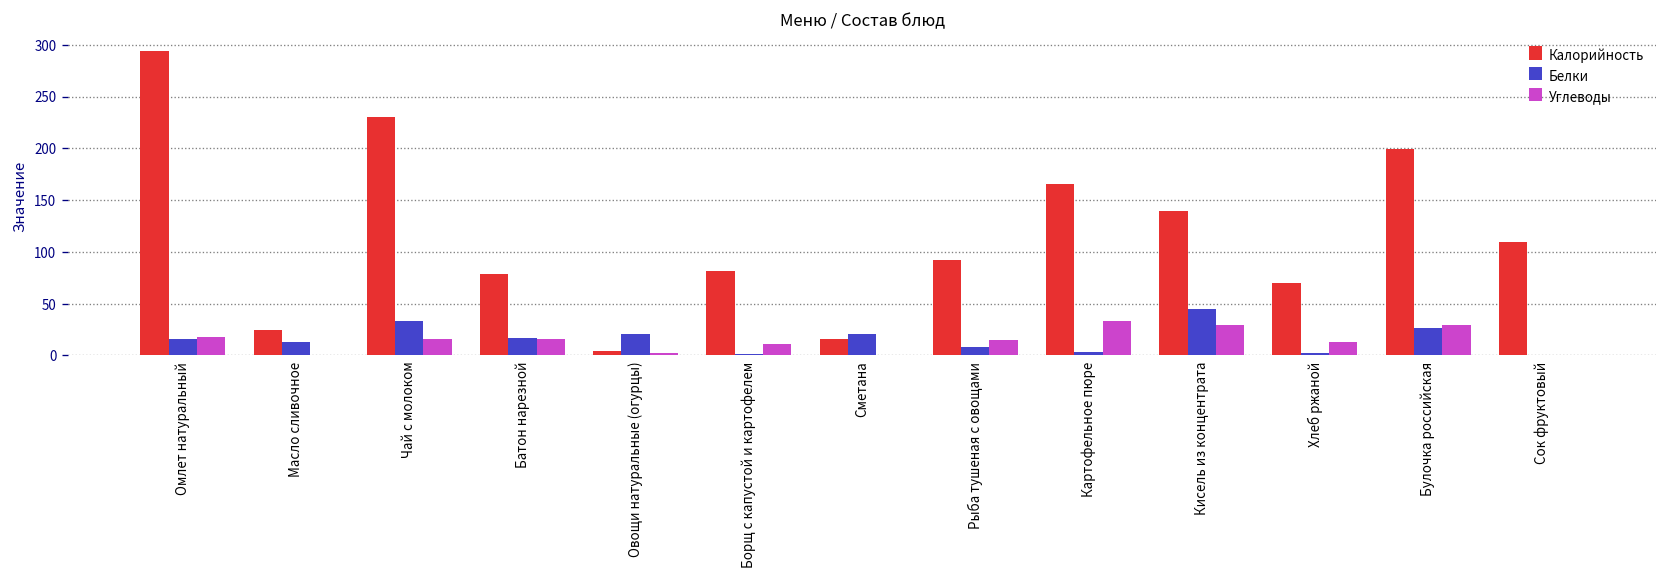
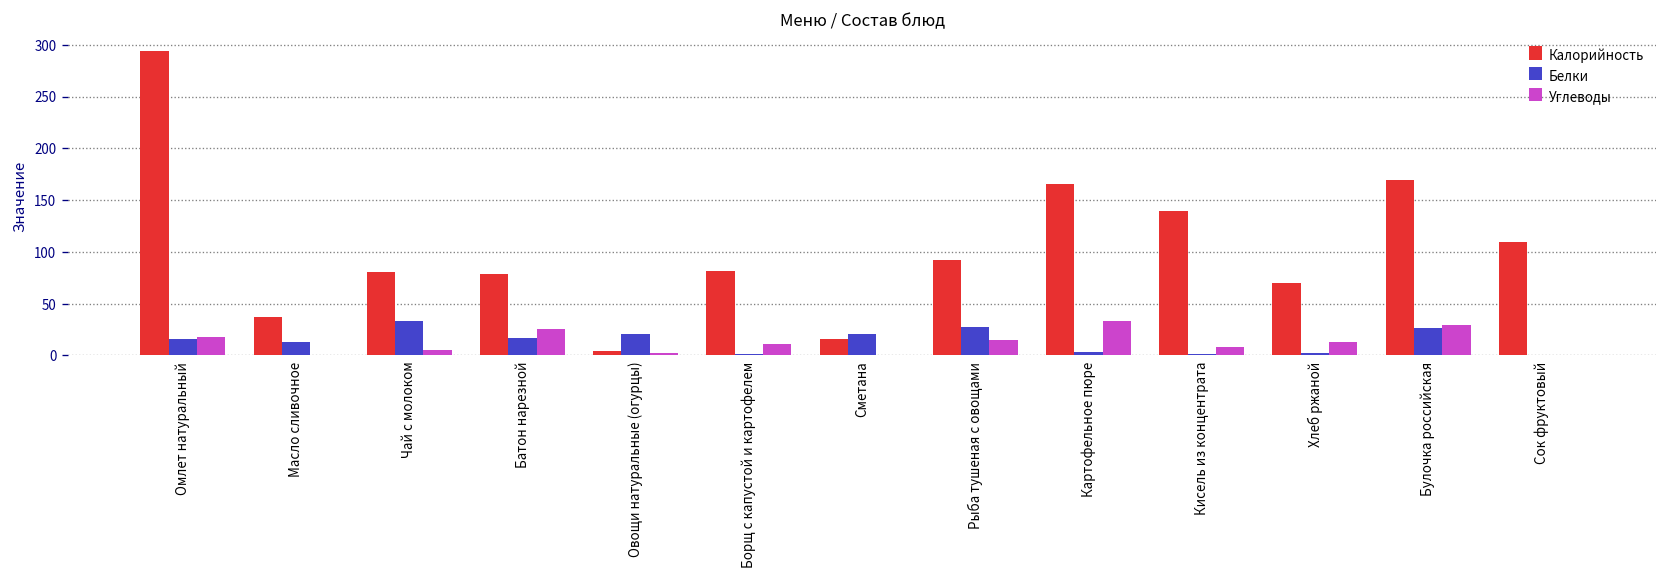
Калорийность, Масло сливочное: 20 -> 40
Калорийность, Чай с молоком: 230 -> 80
Углеводы, Чай с молоком: 20 -> 0
Углеводы, Батон нарезной: 20 -> 30
Белки, Рыба тушеная с овощами: 10 -> 30
Белки, Кисель из концентрата: 50 -> 0
Углеводы, Кисель из концентрата: 30 -> 10
Калорийность, Булочка российская: 200 -> 170
